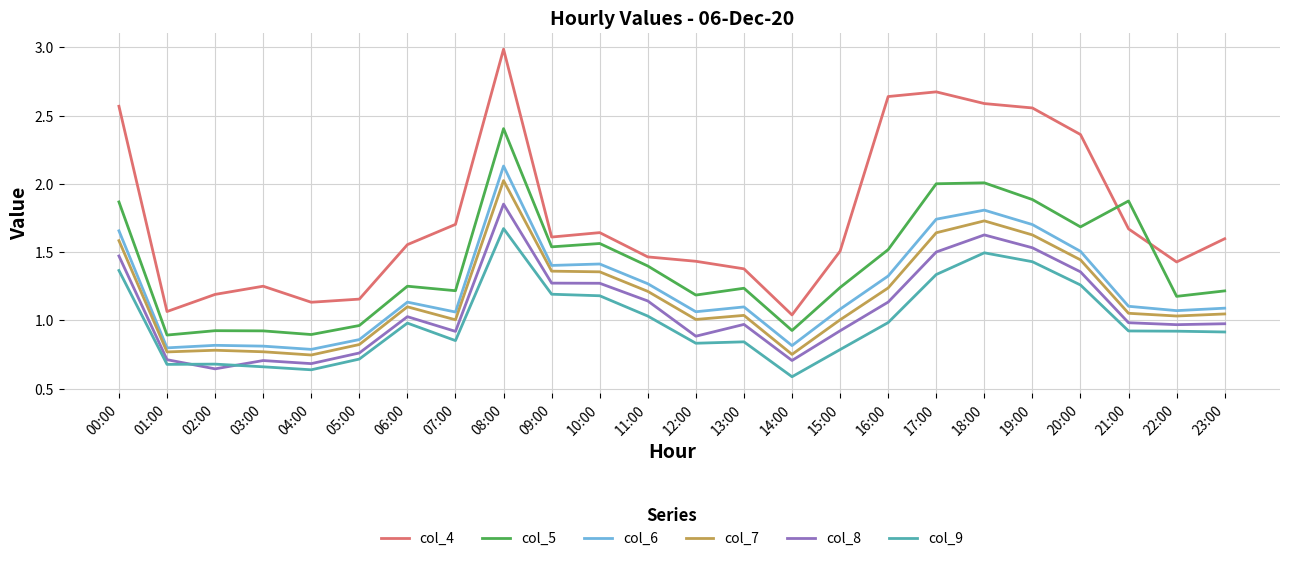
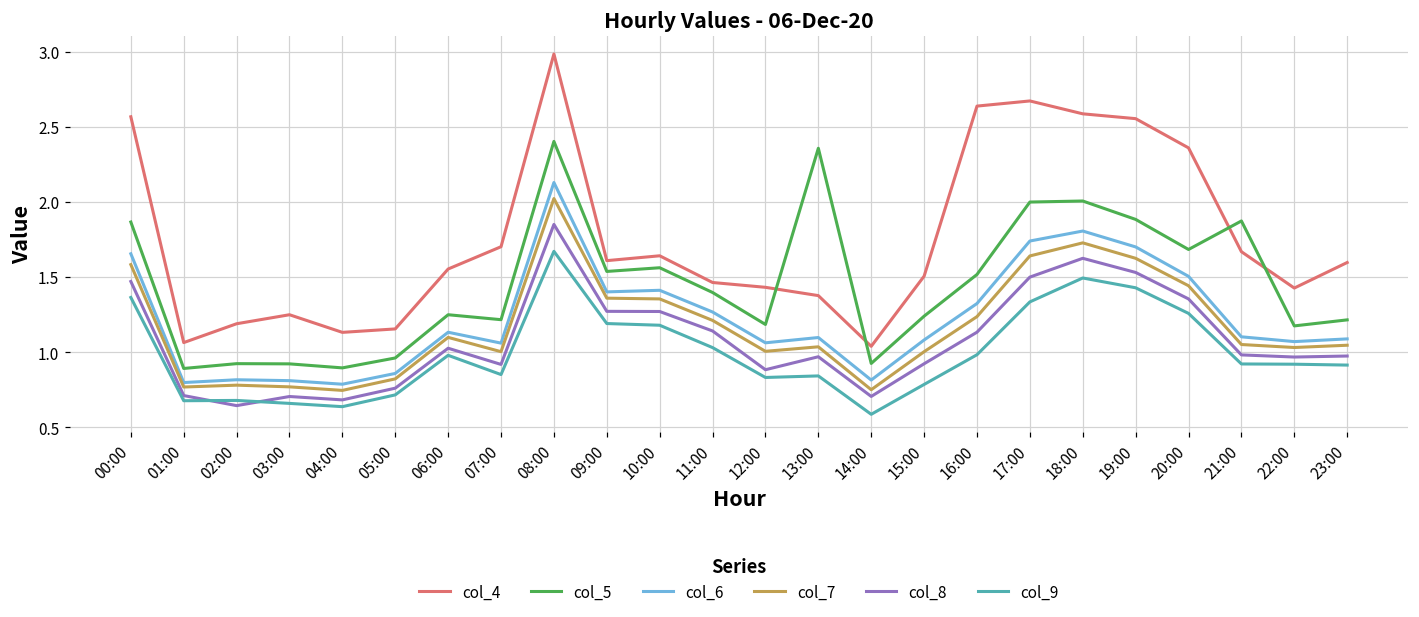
col_5, 13:00: 1.24 -> 2.36
